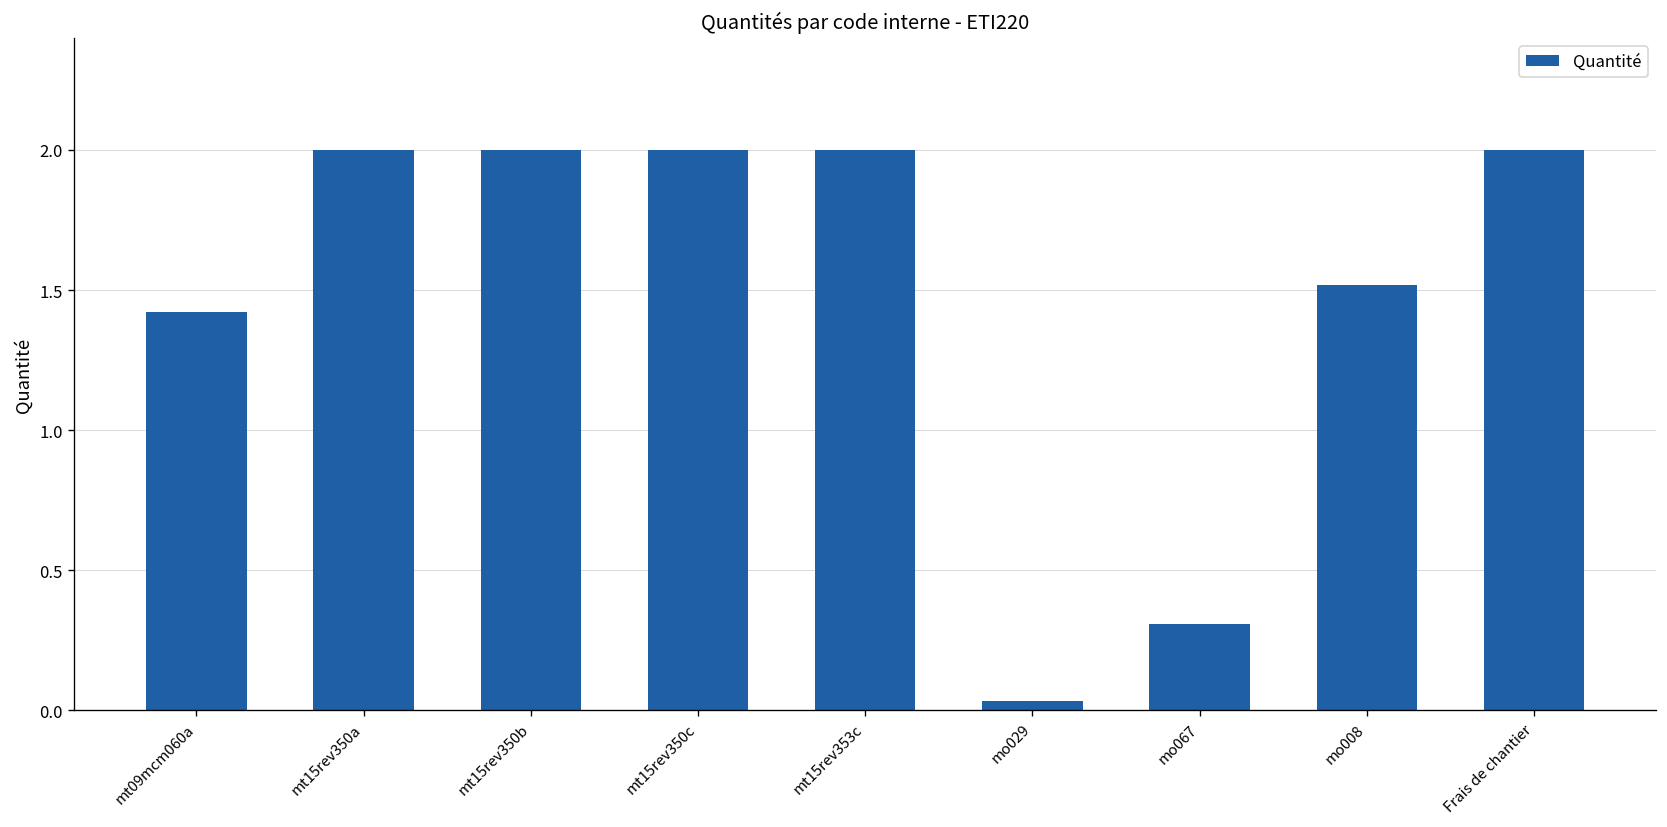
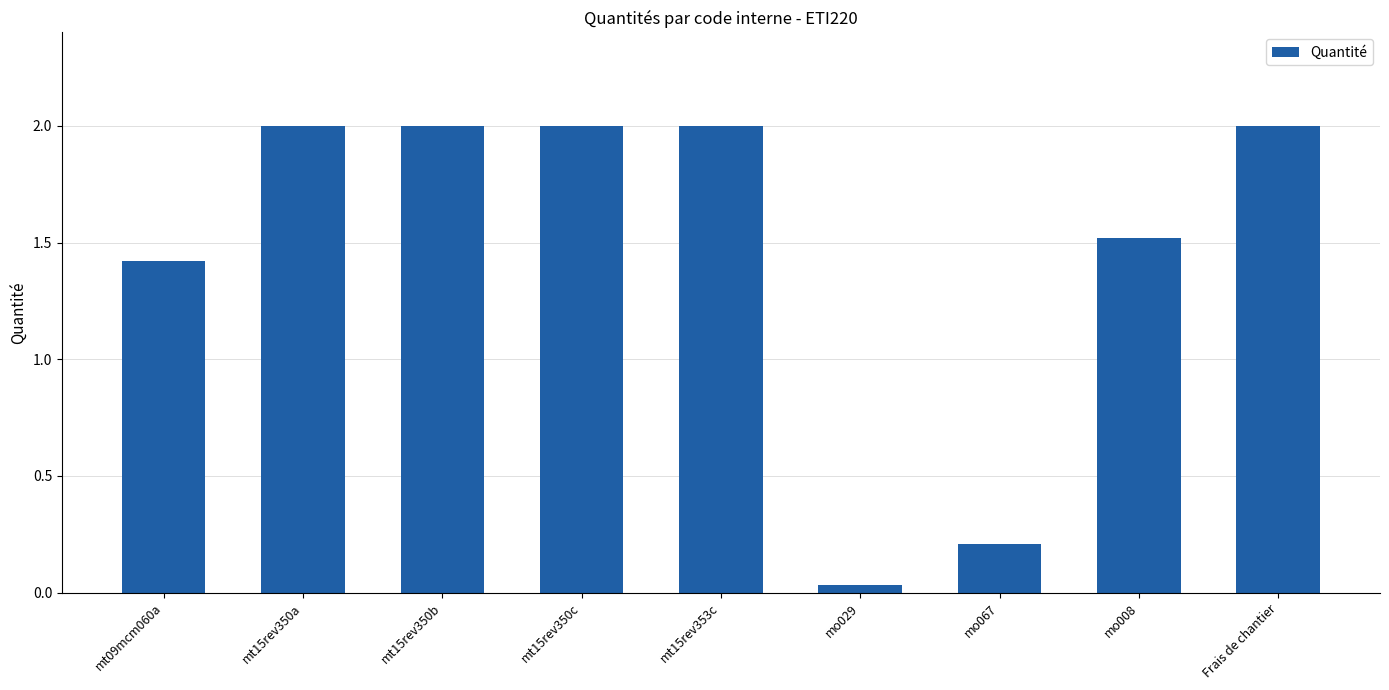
mo067: 0.31 -> 0.21
